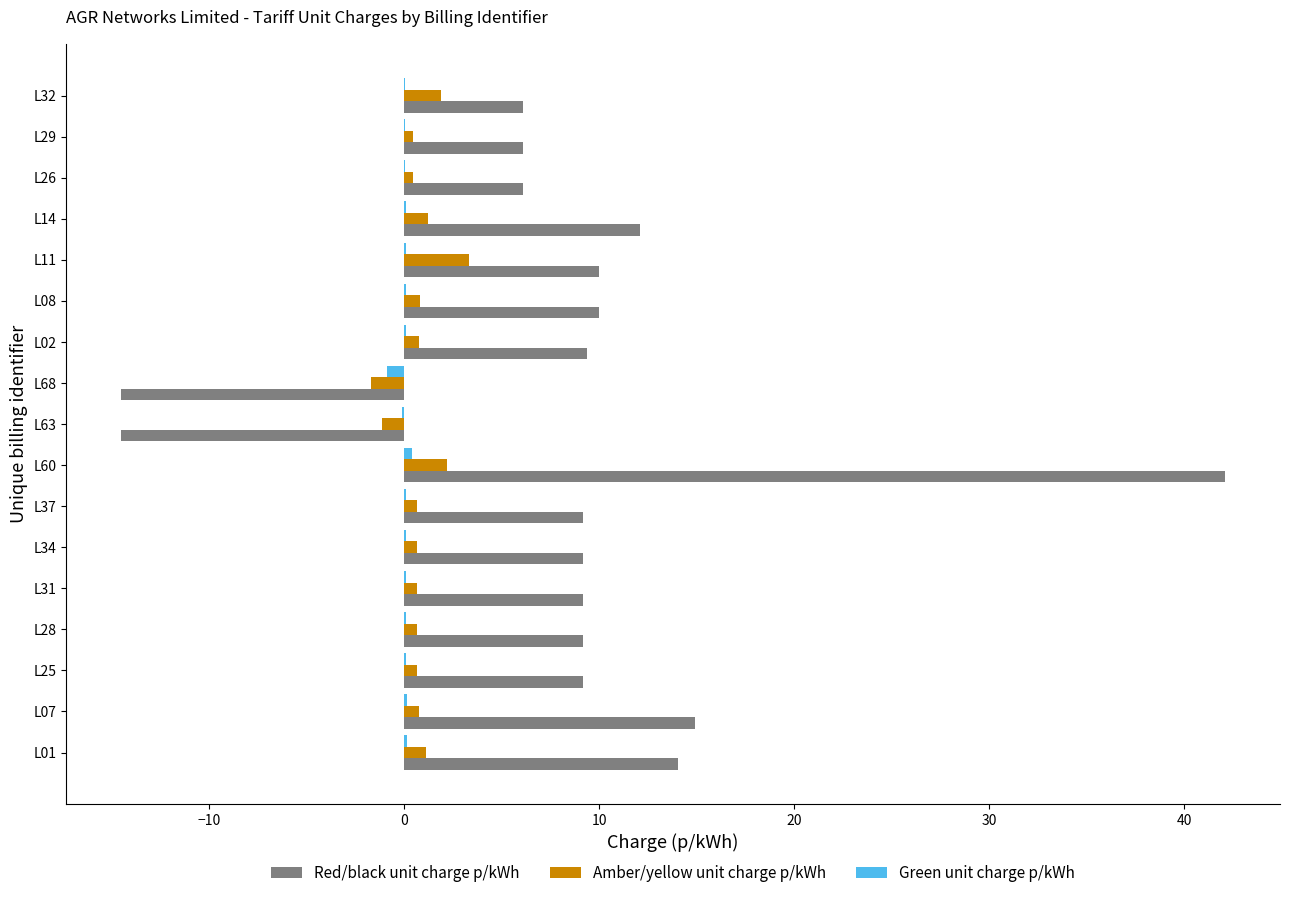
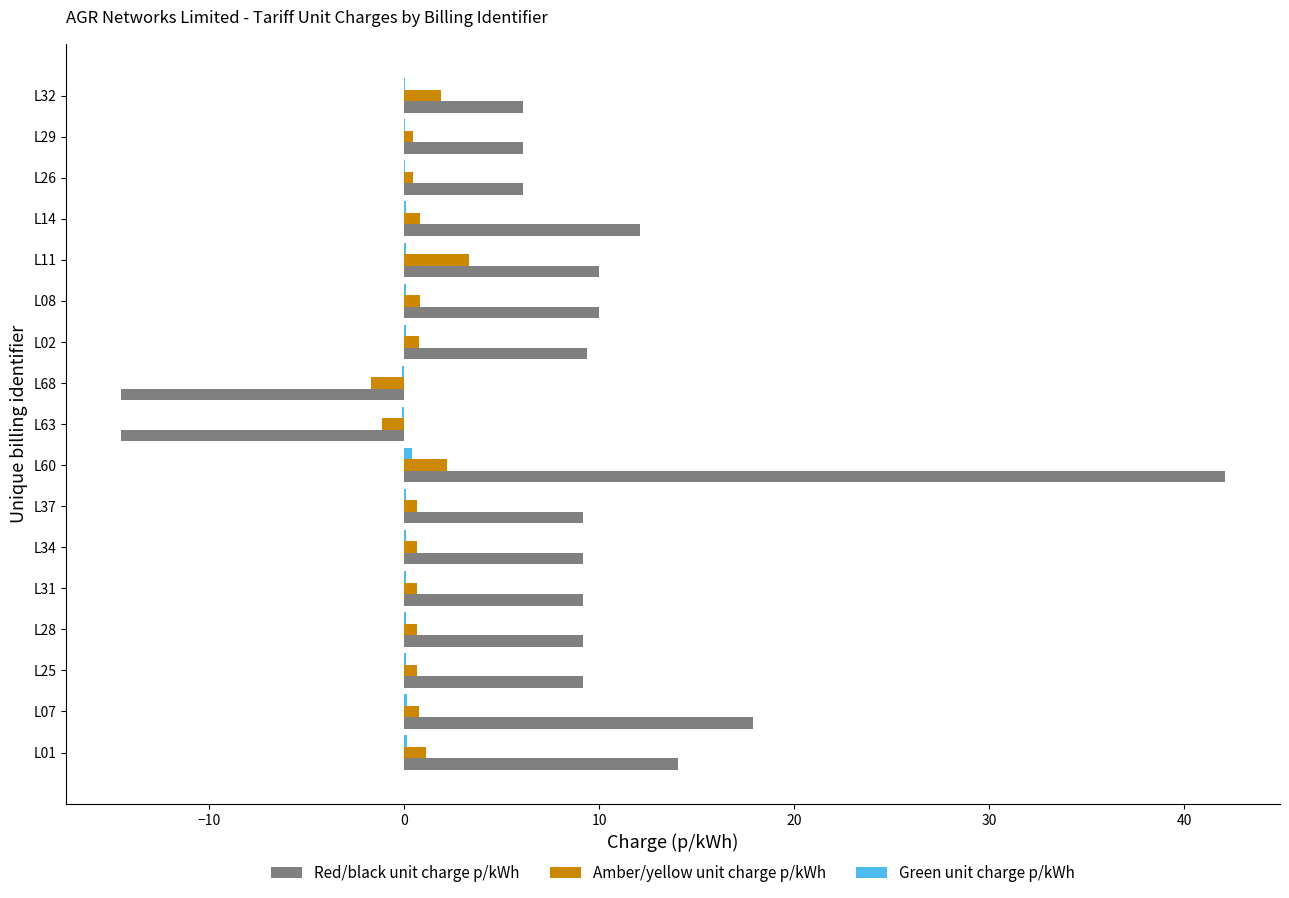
Amber/yellow unit charge p/kWh, L14: 1.2 -> 0.8
Green unit charge p/kWh, L68: -0.9 -> -0.1
Red/black unit charge p/kWh, L07: 14.9 -> 17.9
